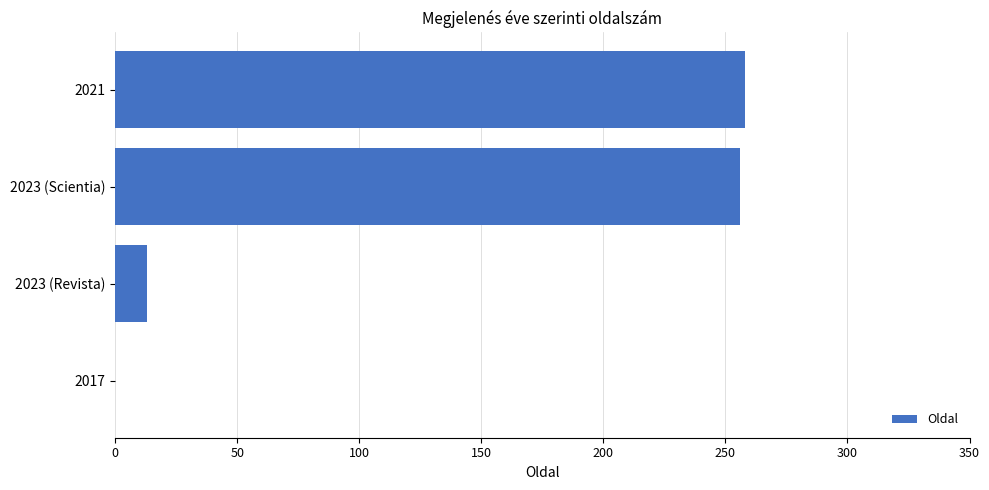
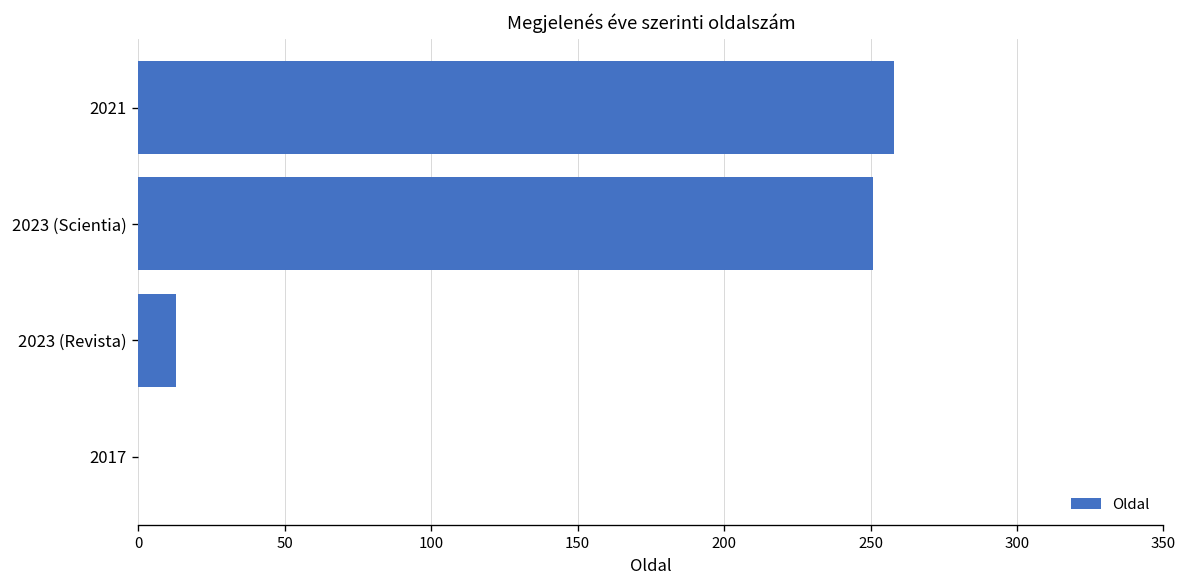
2023 (Scientia): 256 -> 251
